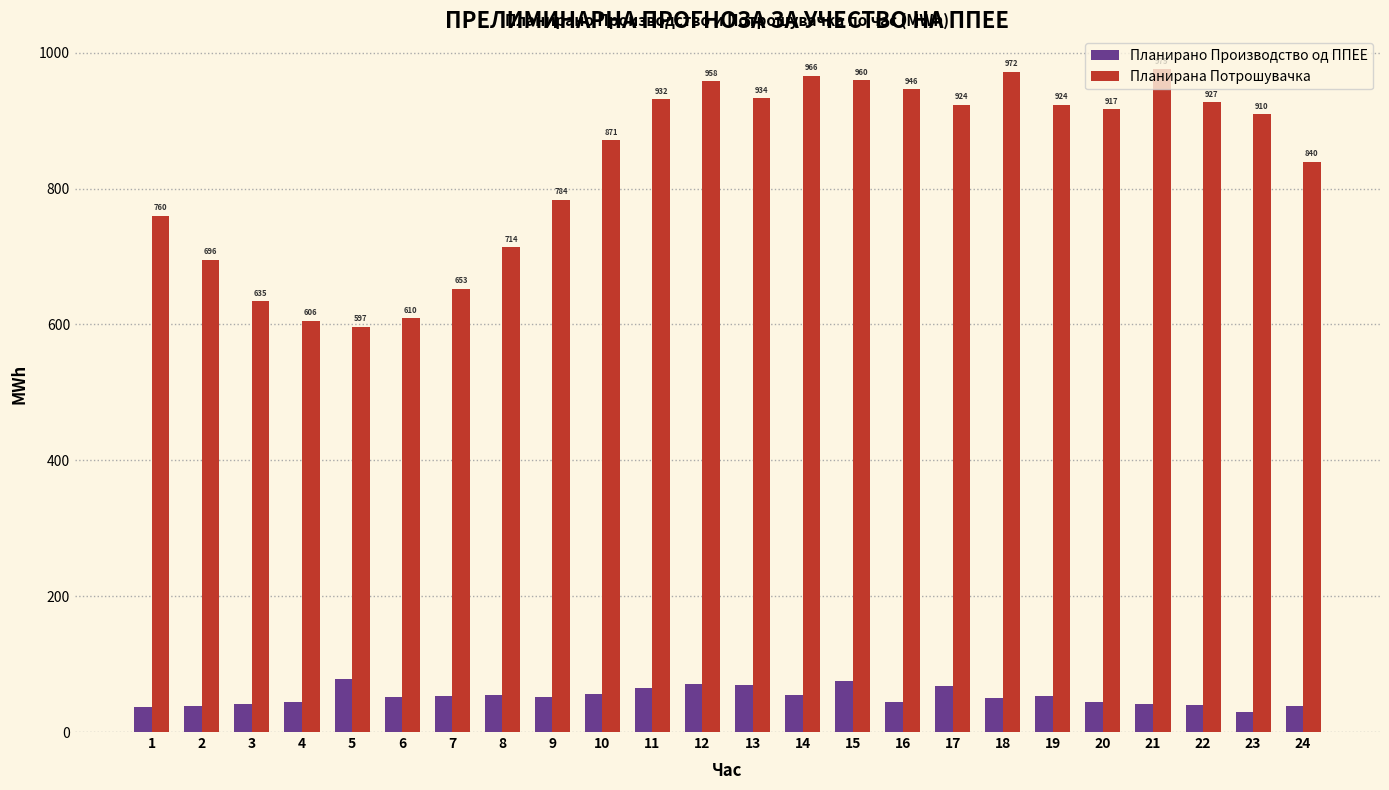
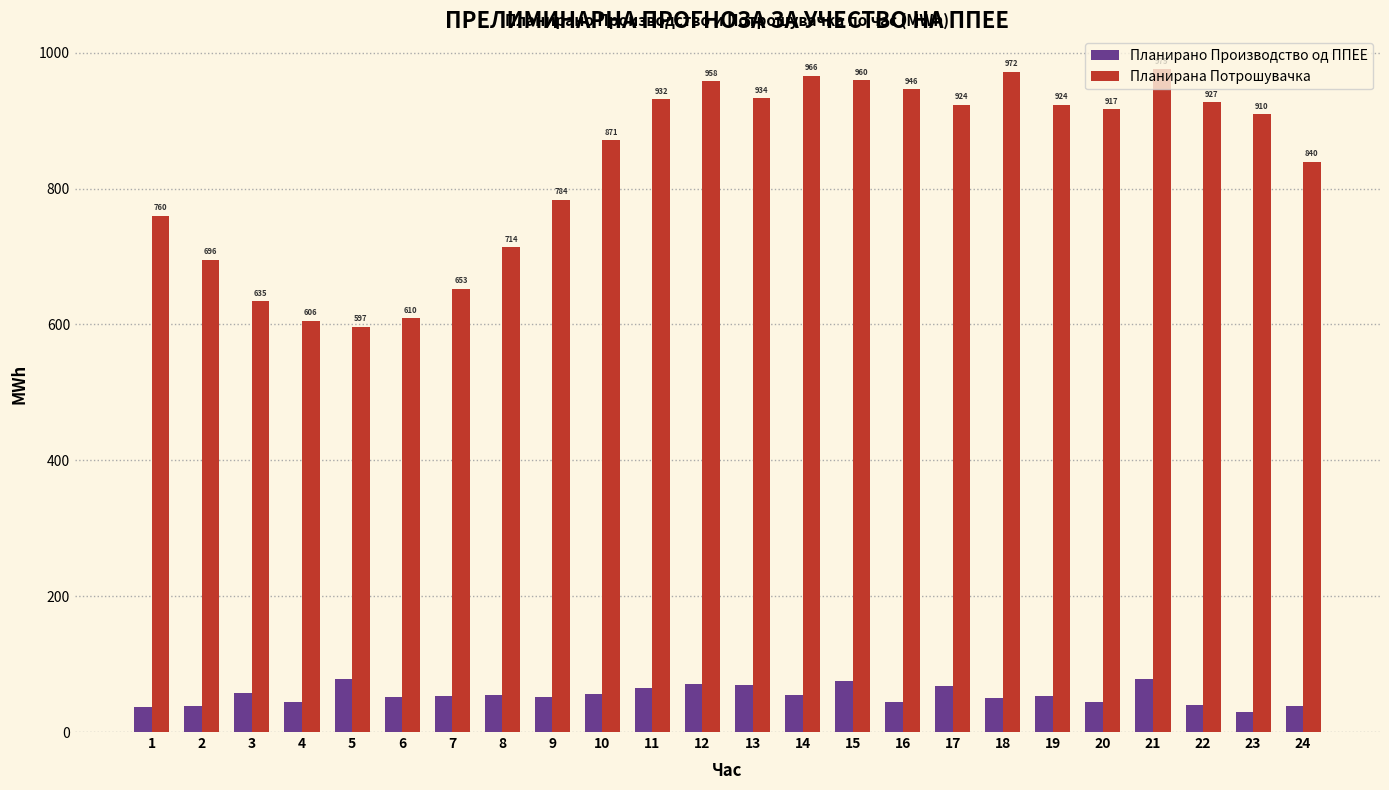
Планирано Производство од ППЕЕ, 3: 40 -> 60
Планирано Производство од ППЕЕ, 21: 40 -> 80
